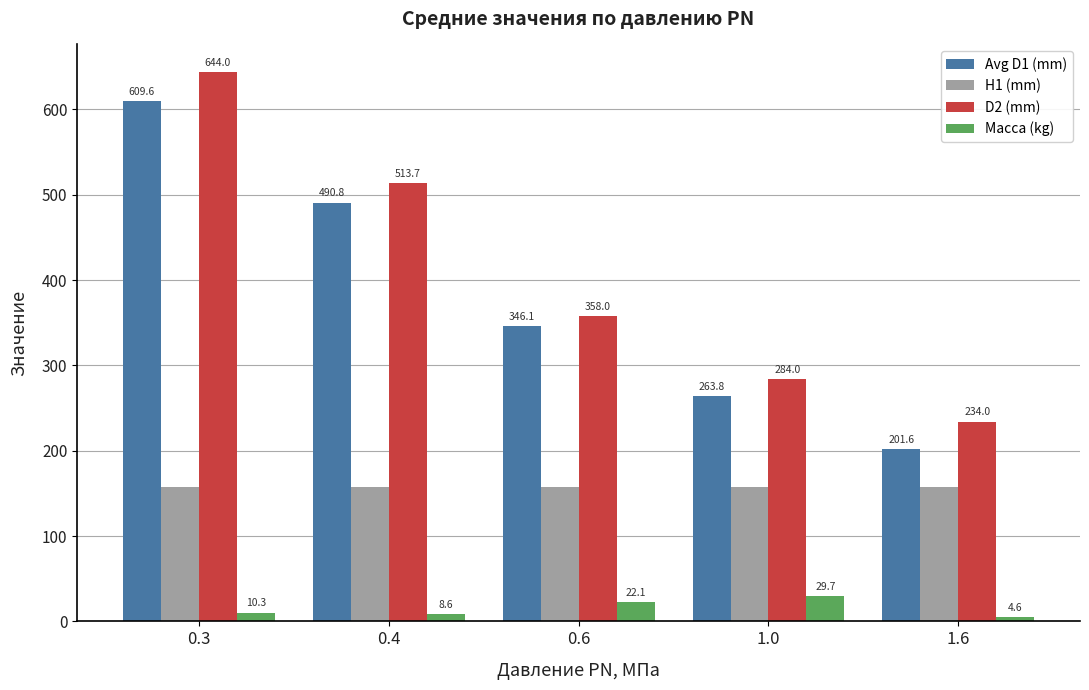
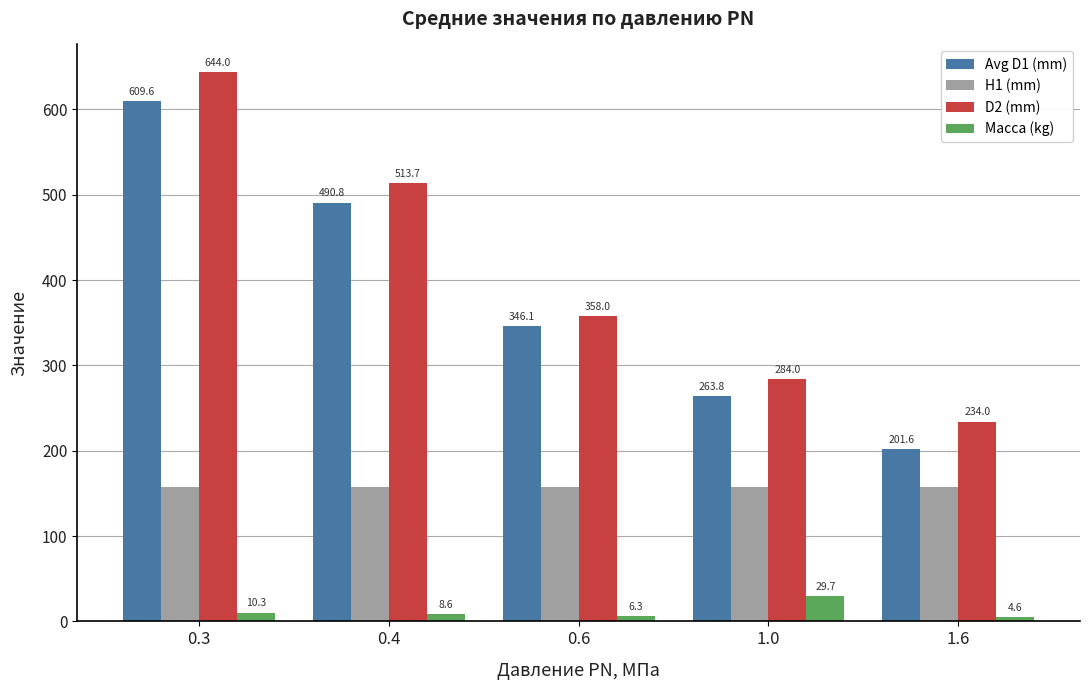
Масса (kg), 0.6: 22.1 -> 6.3
